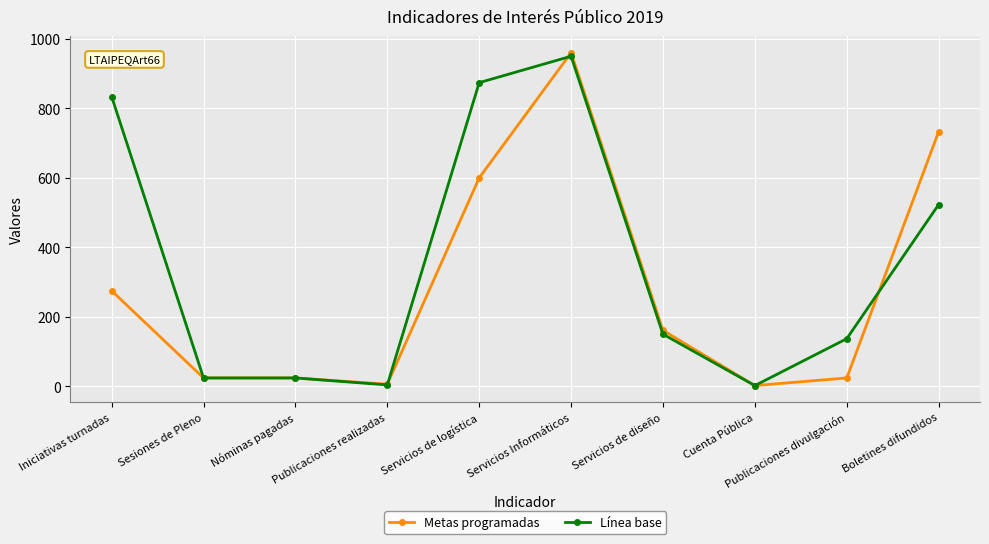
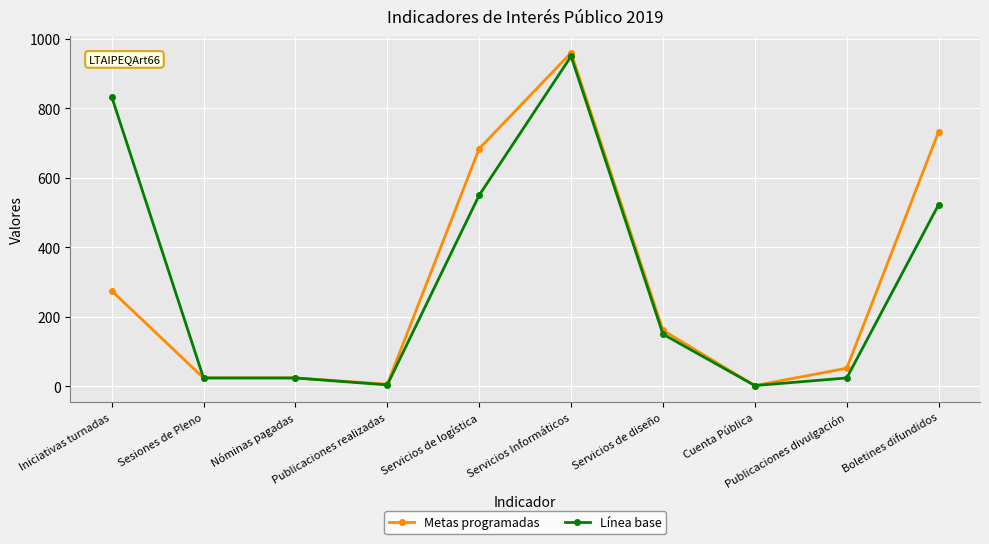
Metas programadas, Servicios de logística: 600 -> 680
Línea base, Servicios de logística: 870 -> 550
Metas programadas, Publicaciones divulgación: 20 -> 50
Línea base, Publicaciones divulgación: 140 -> 20
